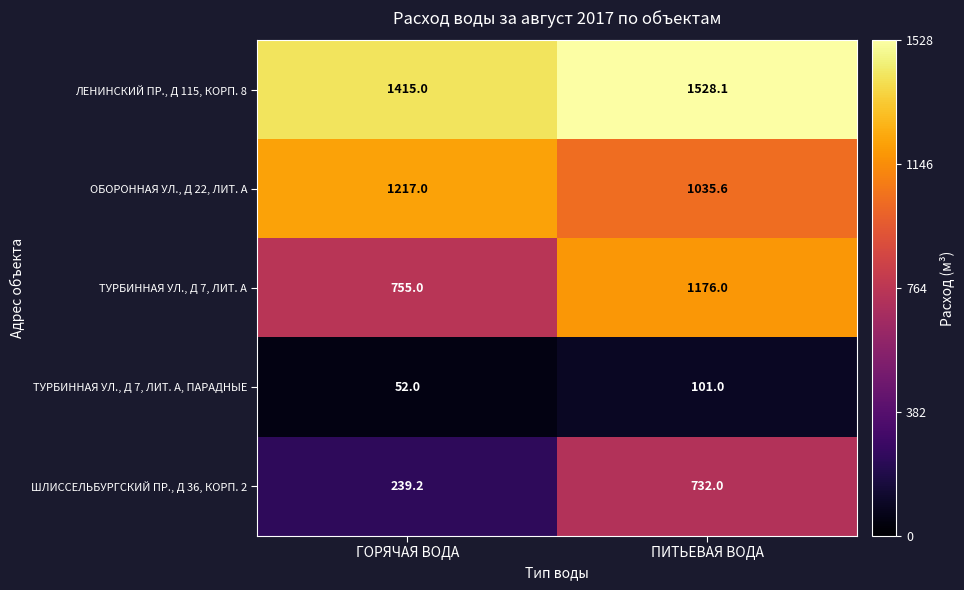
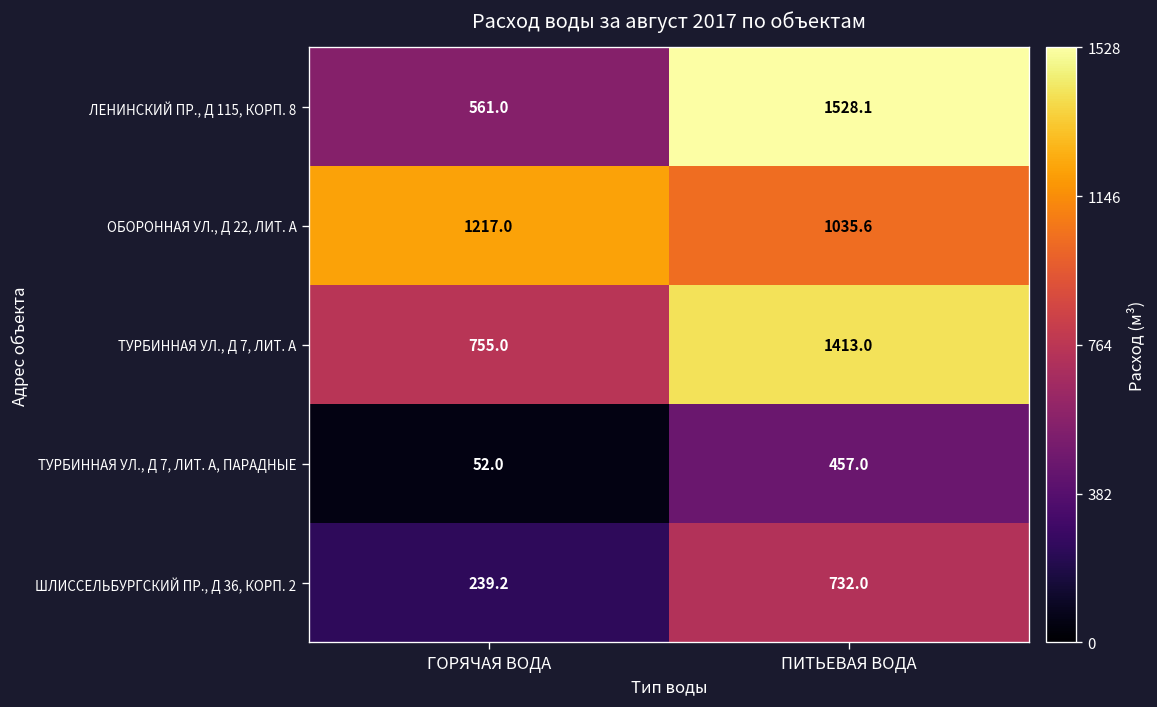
ЛЕНИНСКИЙ ПР., Д 115, КОРП. 8, ГОРЯЧАЯ ВОДА: 1415.0 -> 561.0
ТУРБИННАЯ УЛ., Д 7, ЛИТ. А, ПИТЬЕВАЯ ВОДА: 1176.0 -> 1413.0
ТУРБИННАЯ УЛ., Д 7, ЛИТ. А, ПАРАДНЫЕ, ПИТЬЕВАЯ ВОДА: 101.0 -> 457.0
